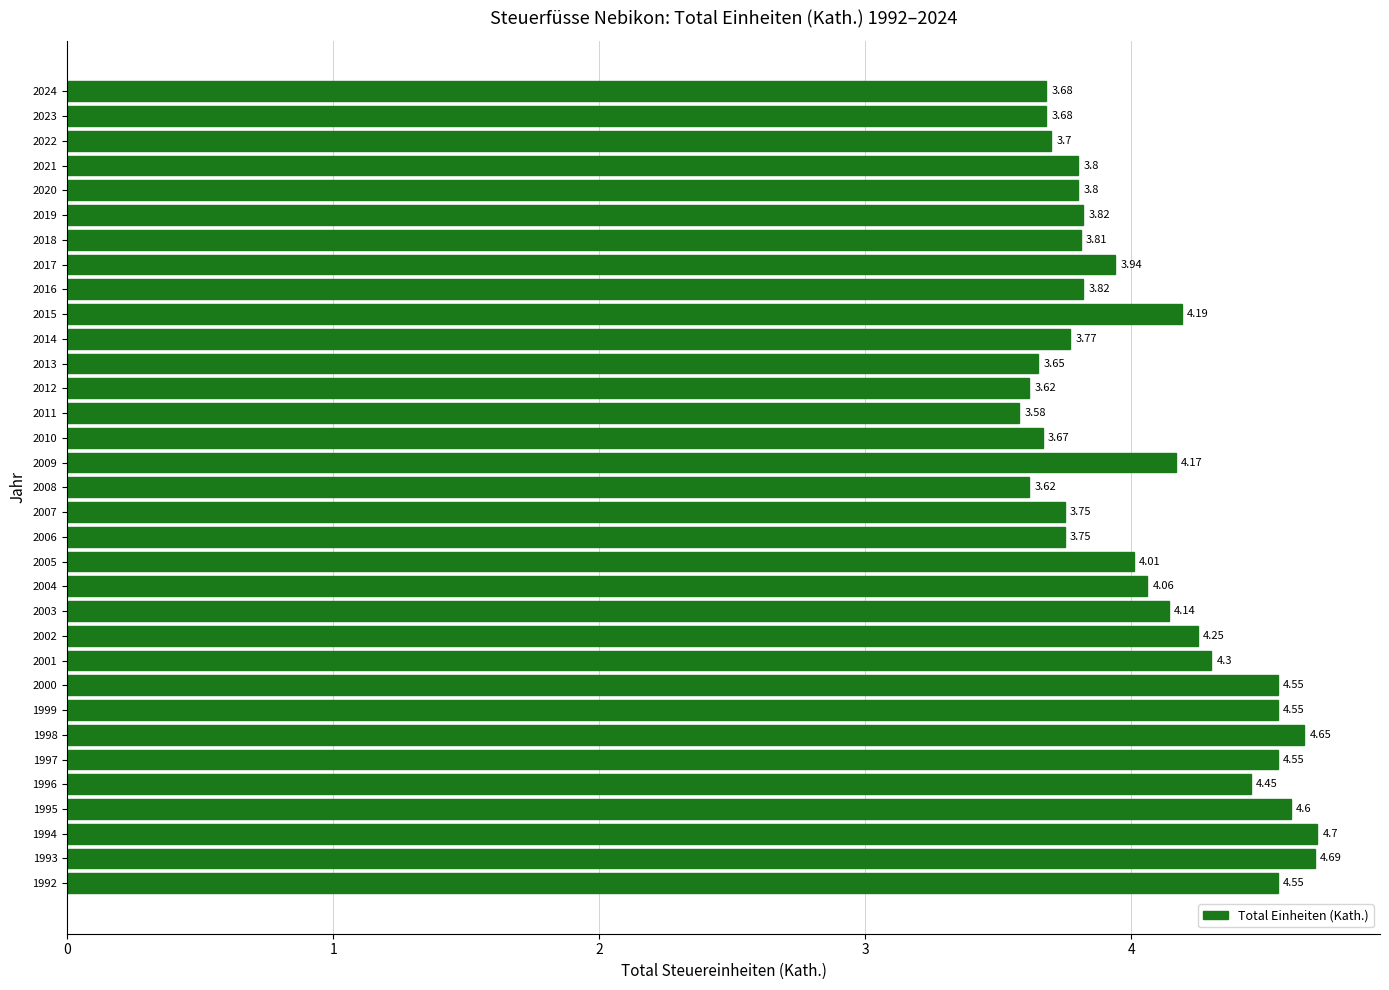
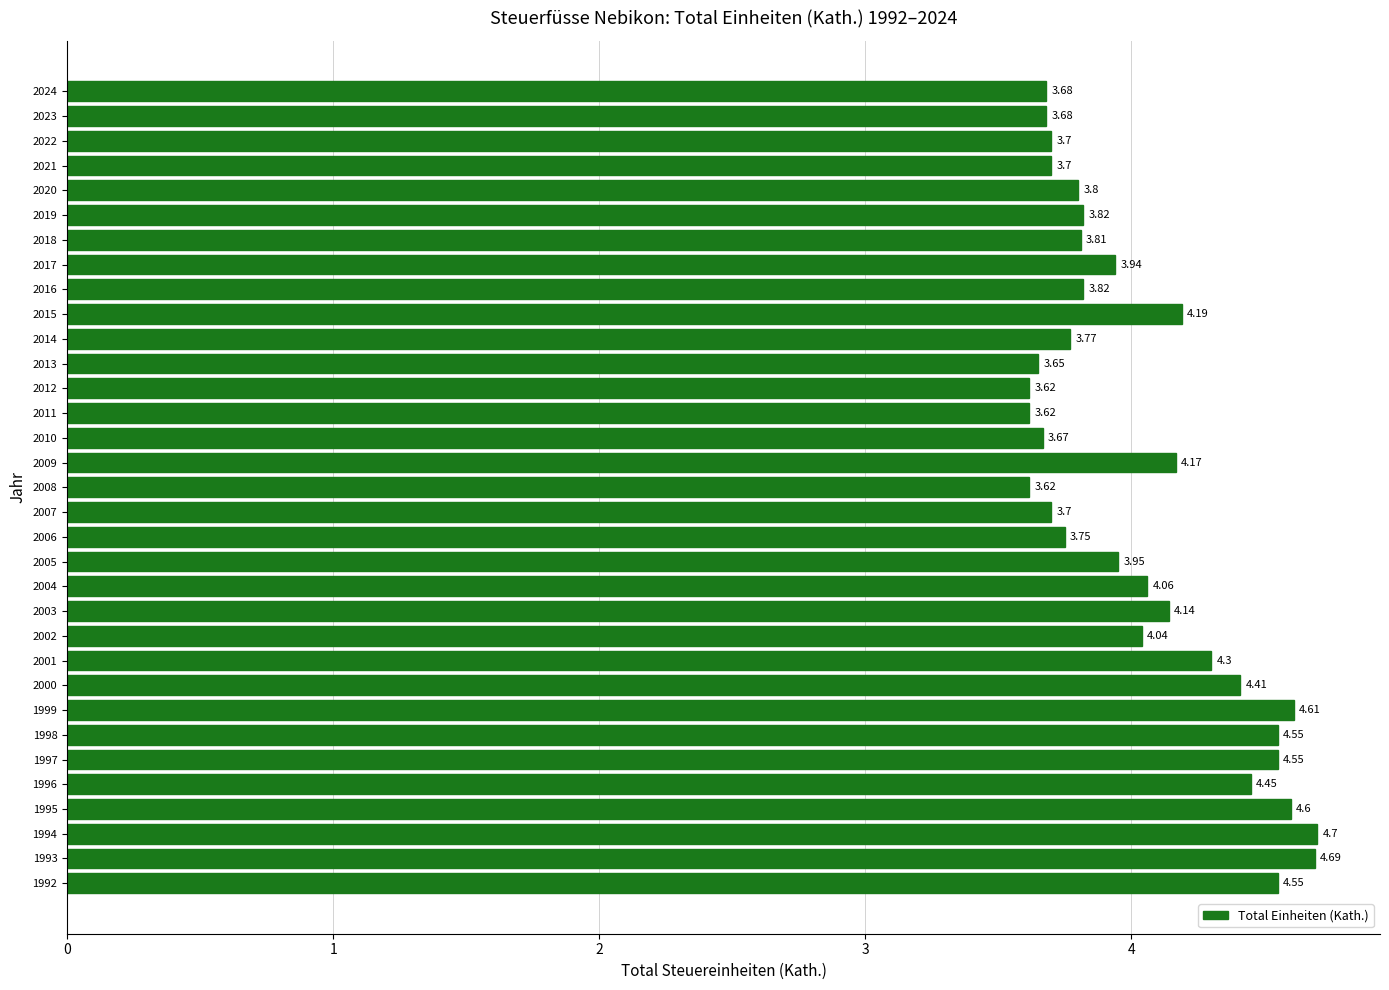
2021: 3.8 -> 3.7
2011: 3.58 -> 3.62
2007: 3.75 -> 3.7
2005: 4.01 -> 3.95
2002: 4.25 -> 4.04
2000: 4.55 -> 4.41
1999: 4.55 -> 4.61
1998: 4.65 -> 4.55
